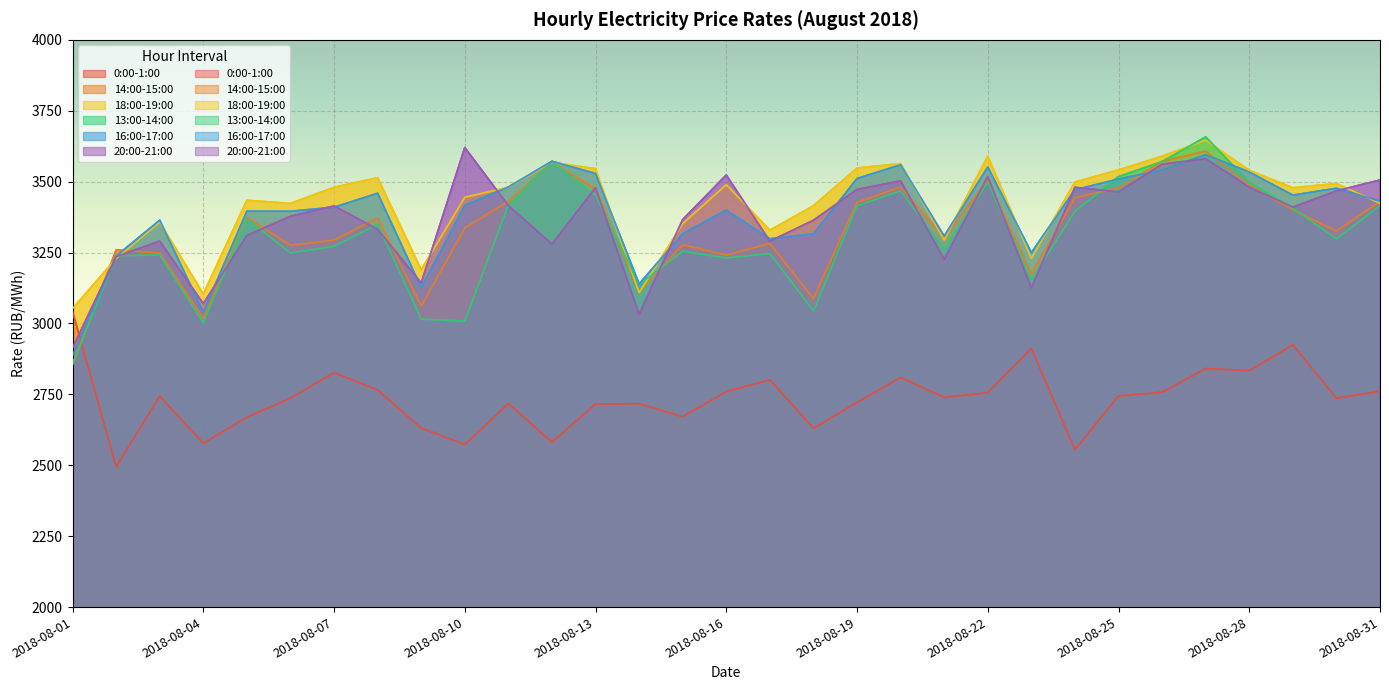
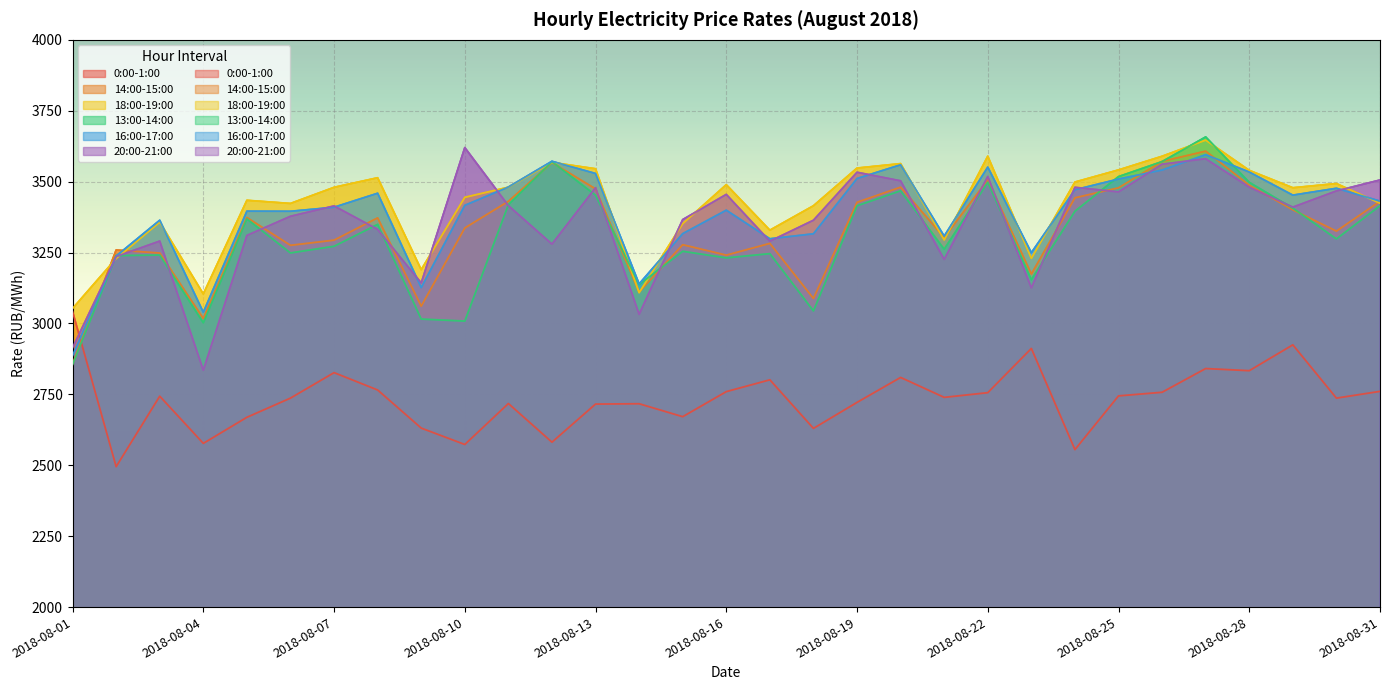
20:00-21:00, 2018-08-04: 3070 -> 2840
20:00-21:00, 2018-08-16: 3520 -> 3460
20:00-21:00, 2018-08-19: 3470 -> 3530
